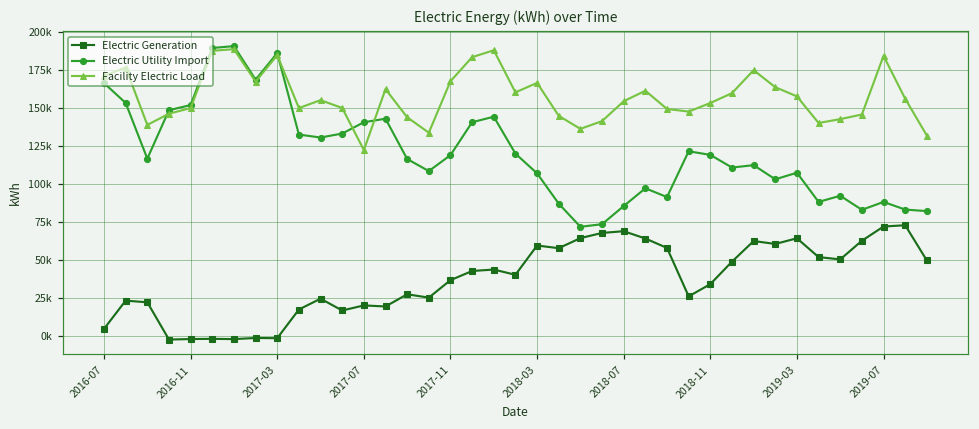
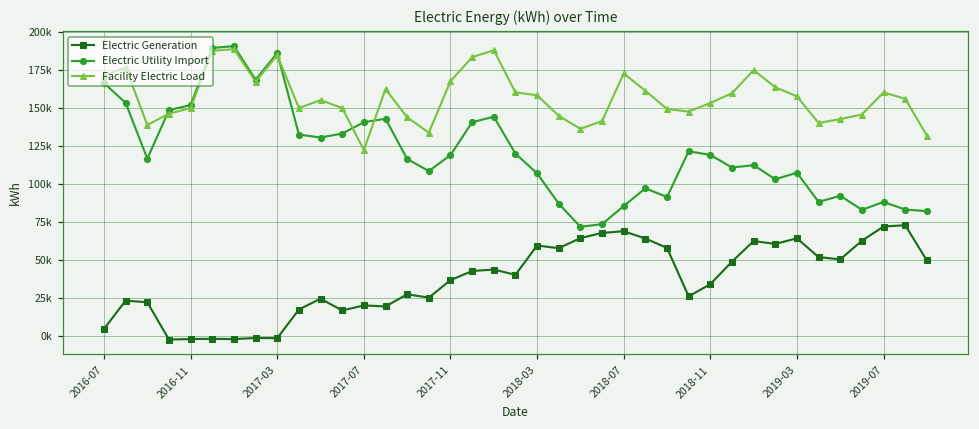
Facility Electric Load, 2018-03: 167000 -> 158000
Facility Electric Load, 2018-07: 154000 -> 173000
Facility Electric Load, 2019-07: 184000 -> 160000
